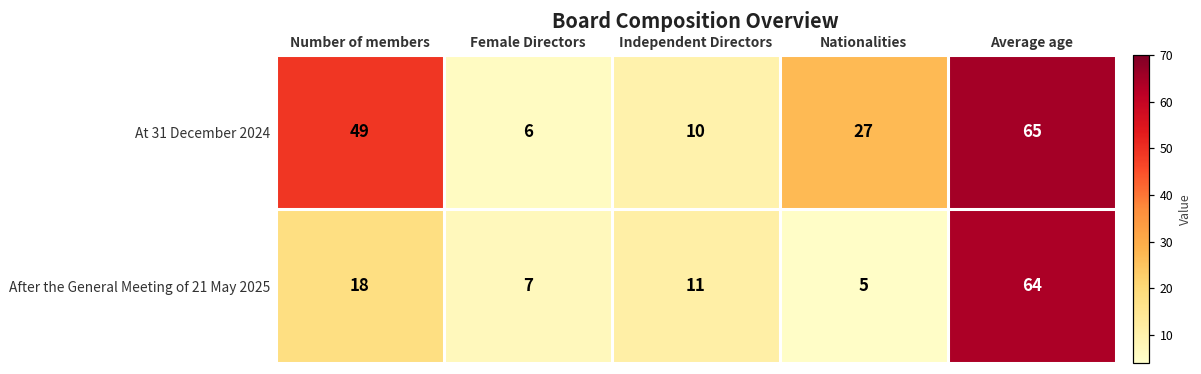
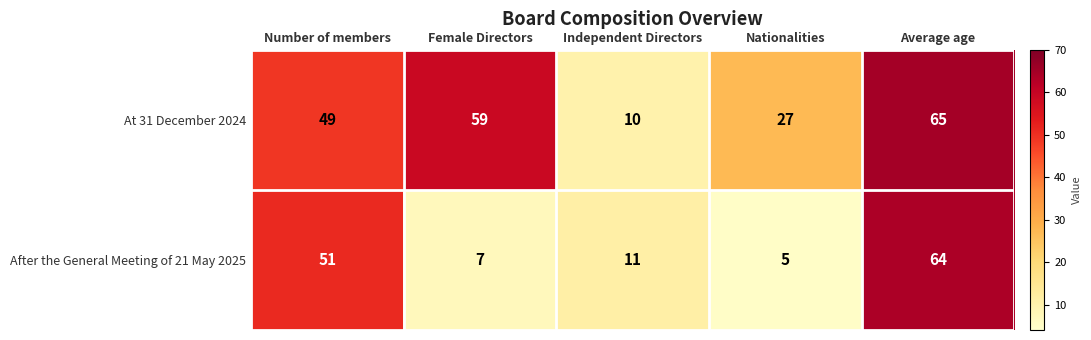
At 31 December 2024, Female Directors: 6 -> 59
After the General Meeting of 21 May 2025, Number of members: 18 -> 51
